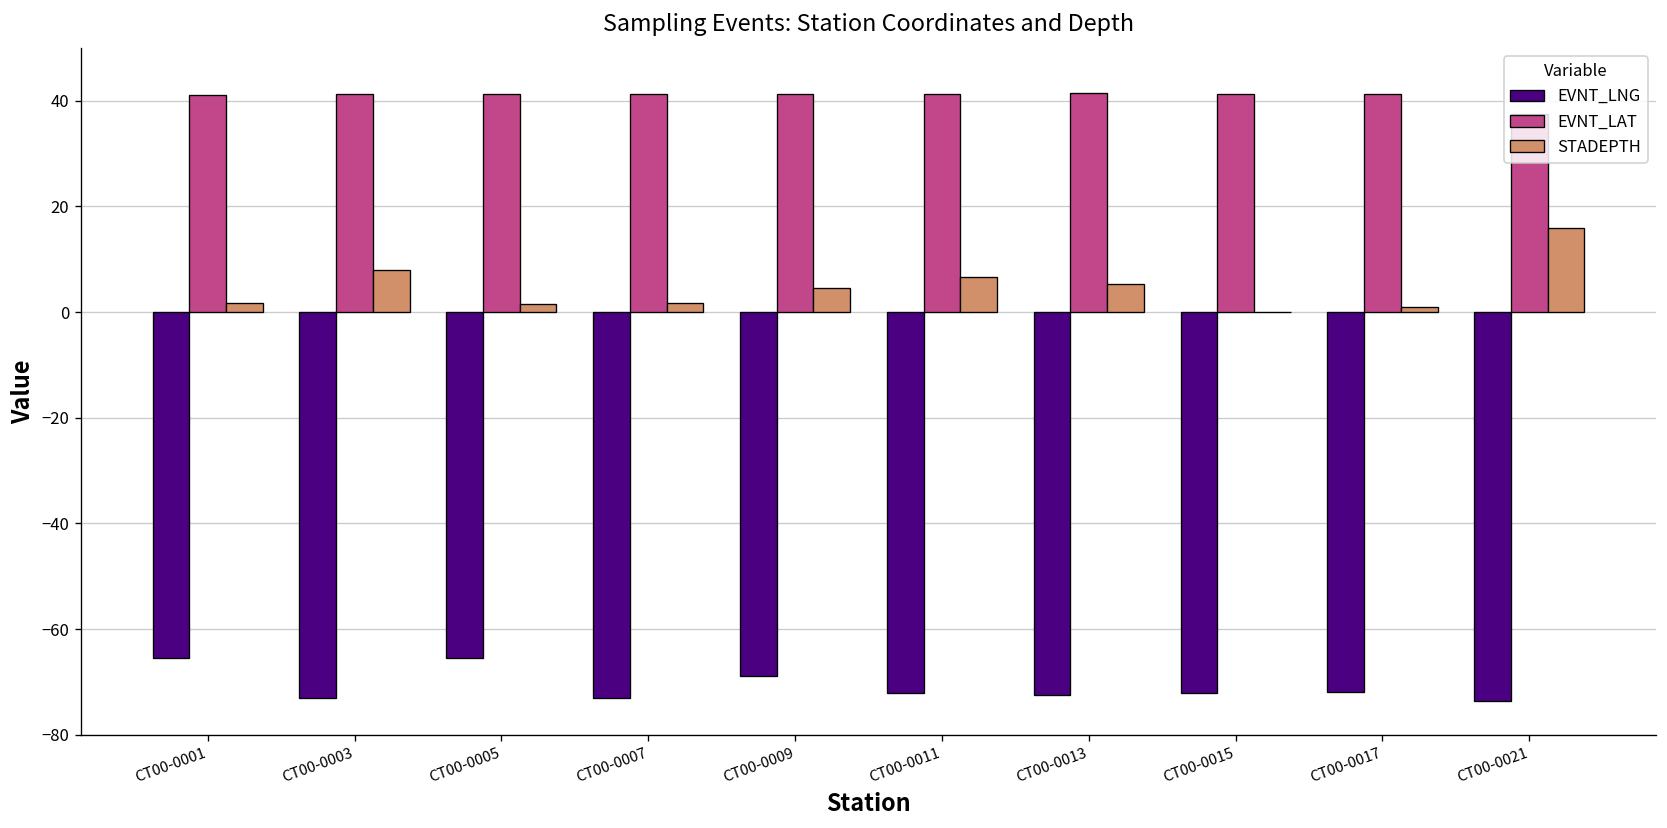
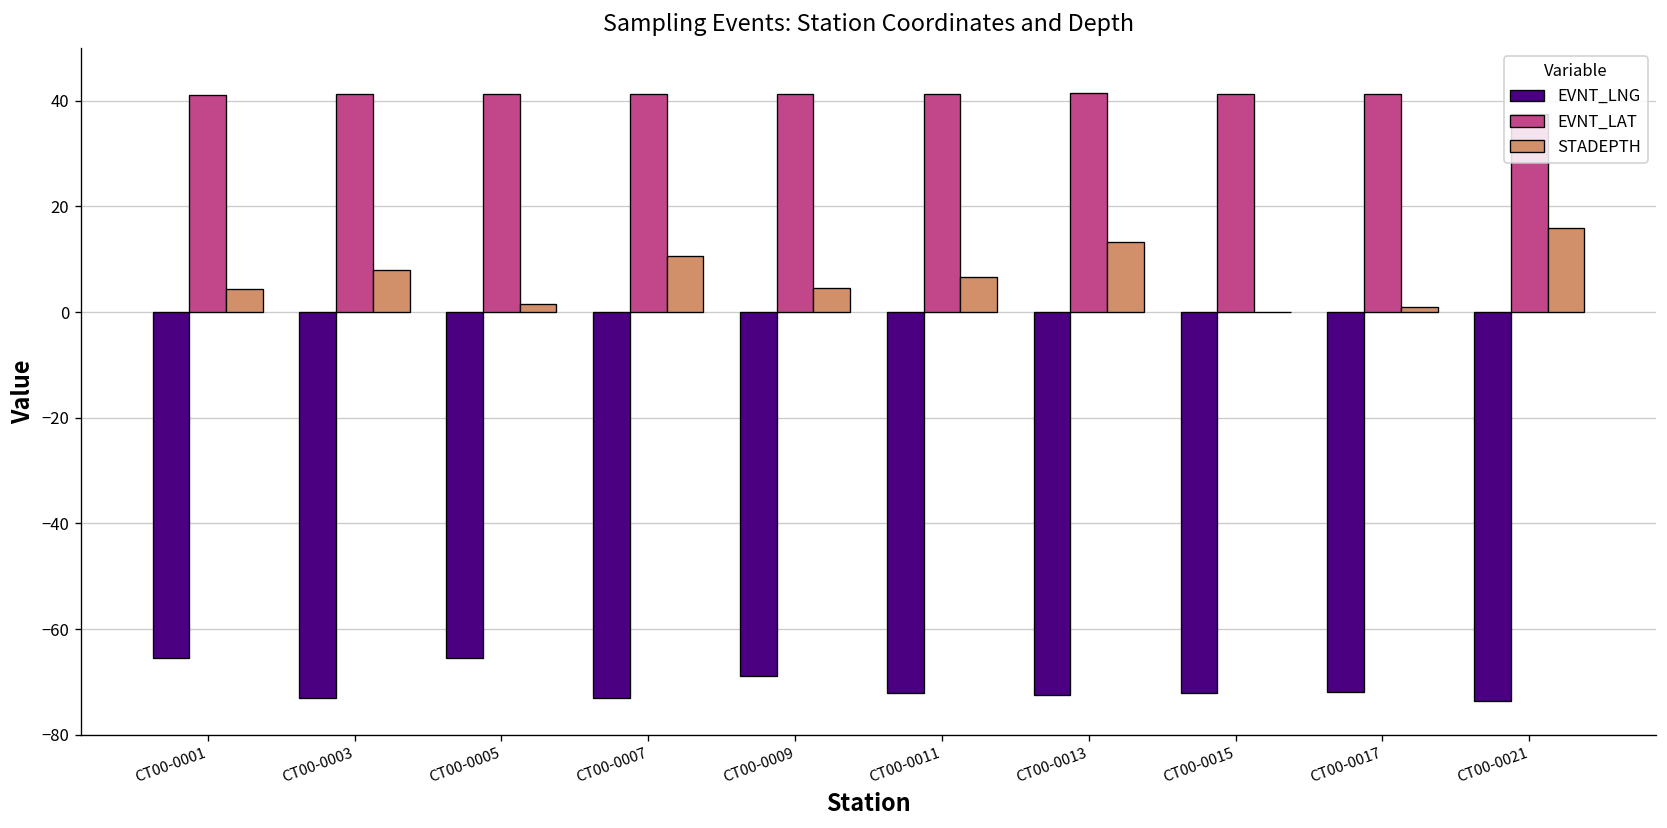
STADEPTH, CT00-0001: 2 -> 4
STADEPTH, CT00-0007: 2 -> 11
STADEPTH, CT00-0013: 5 -> 13
